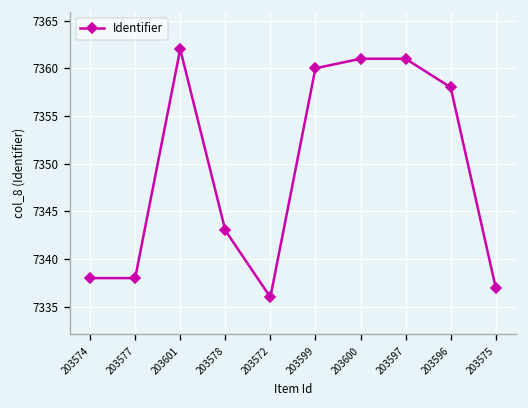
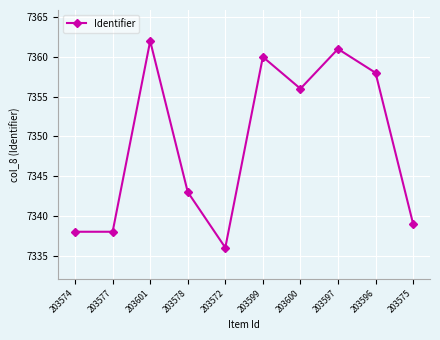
203600: 7361 -> 7356
203575: 7337 -> 7339
